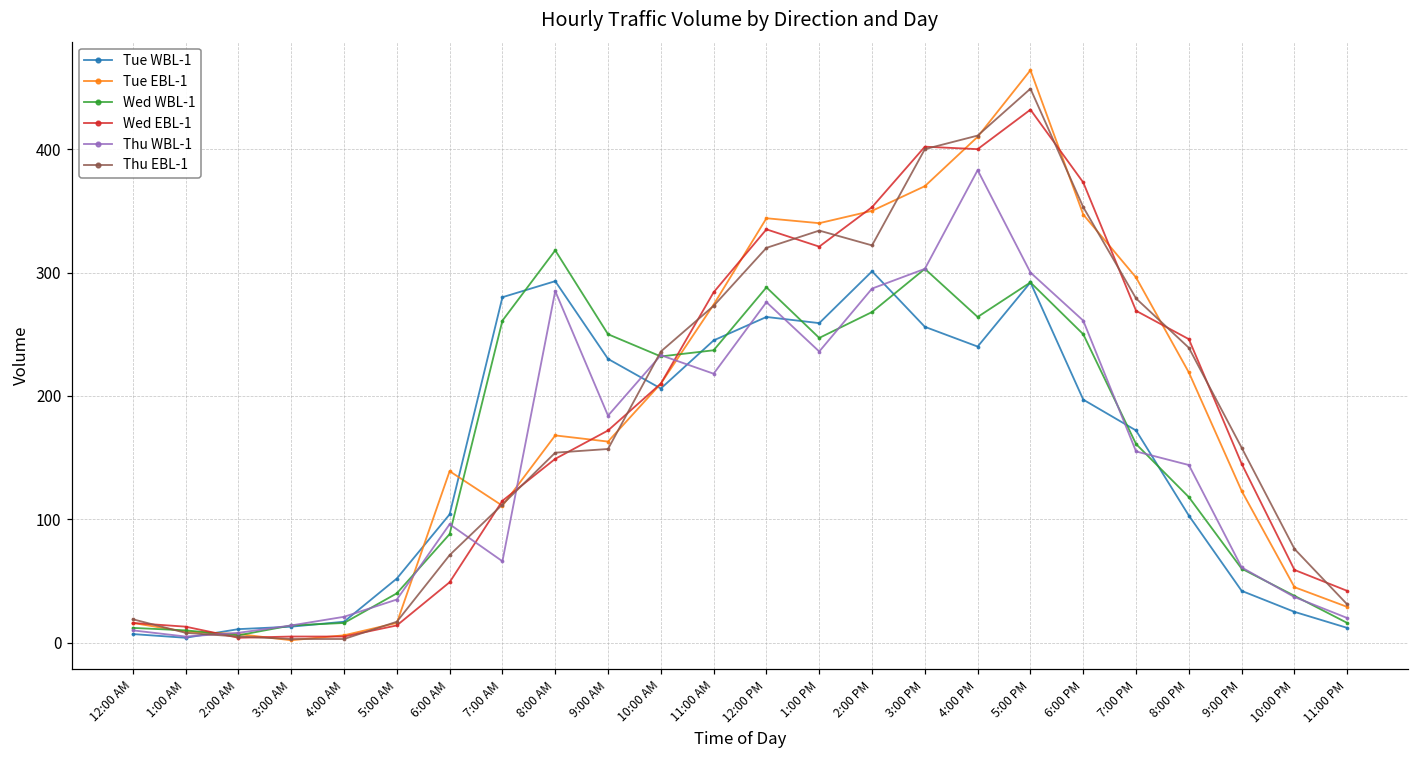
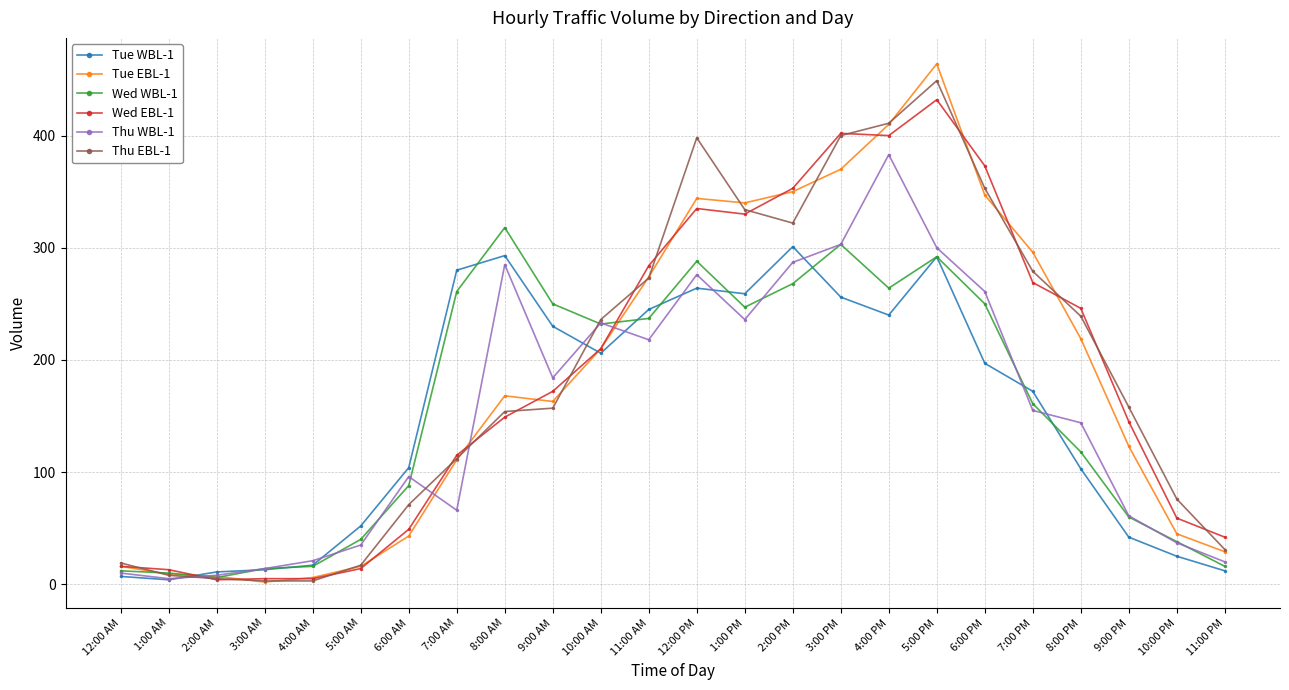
Tue EBL-1, 6:00 AM: 139 -> 43
Thu EBL-1, 12:00 PM: 320 -> 398
Wed EBL-1, 1:00 PM: 321 -> 330
